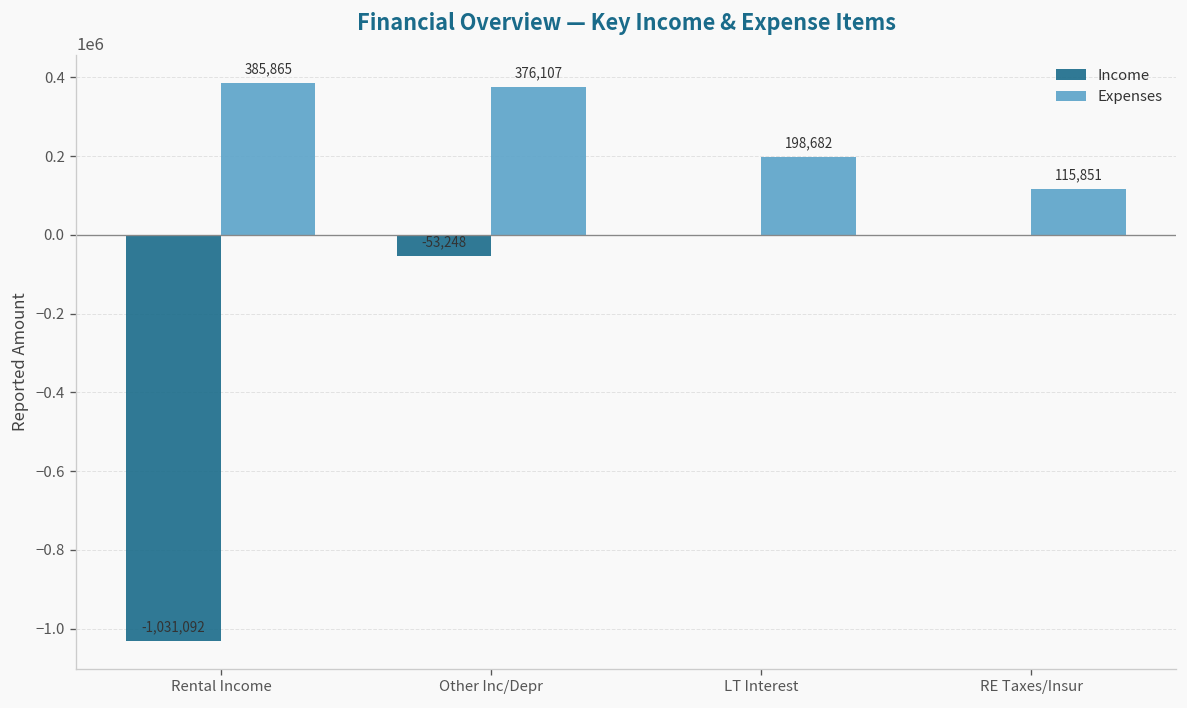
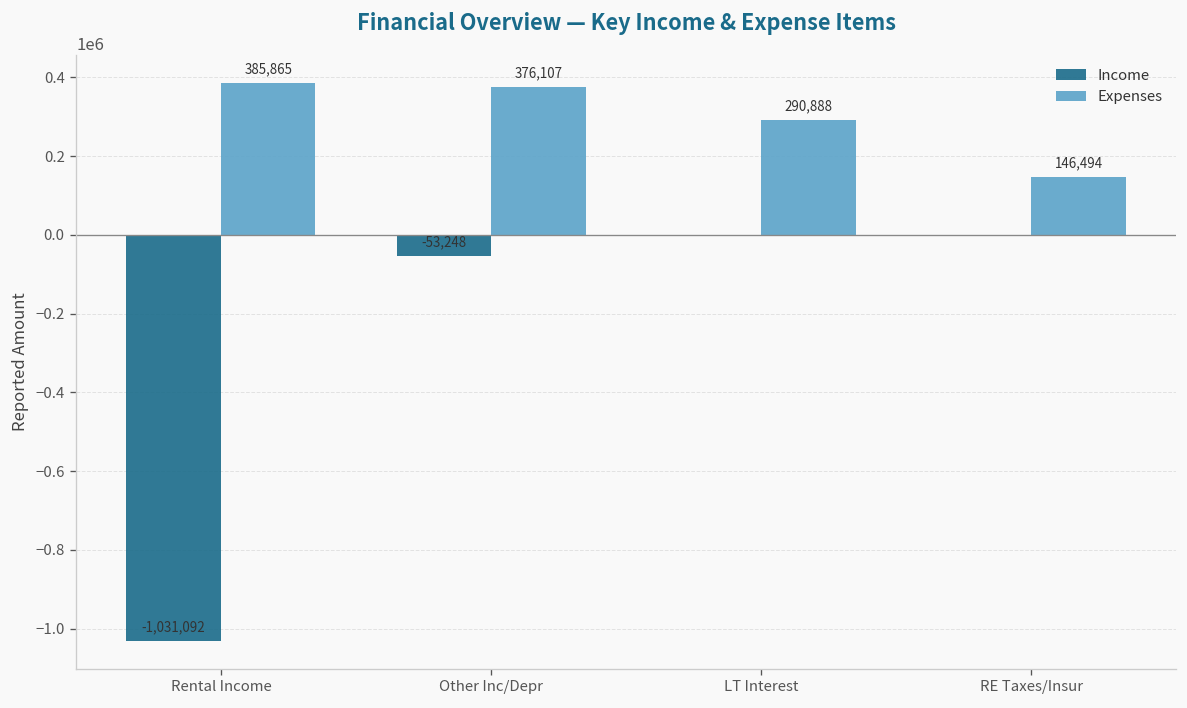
Expenses, LT Interest: 198,682 -> 290,888
Expenses, RE Taxes/Insur: 115,851 -> 146,494
